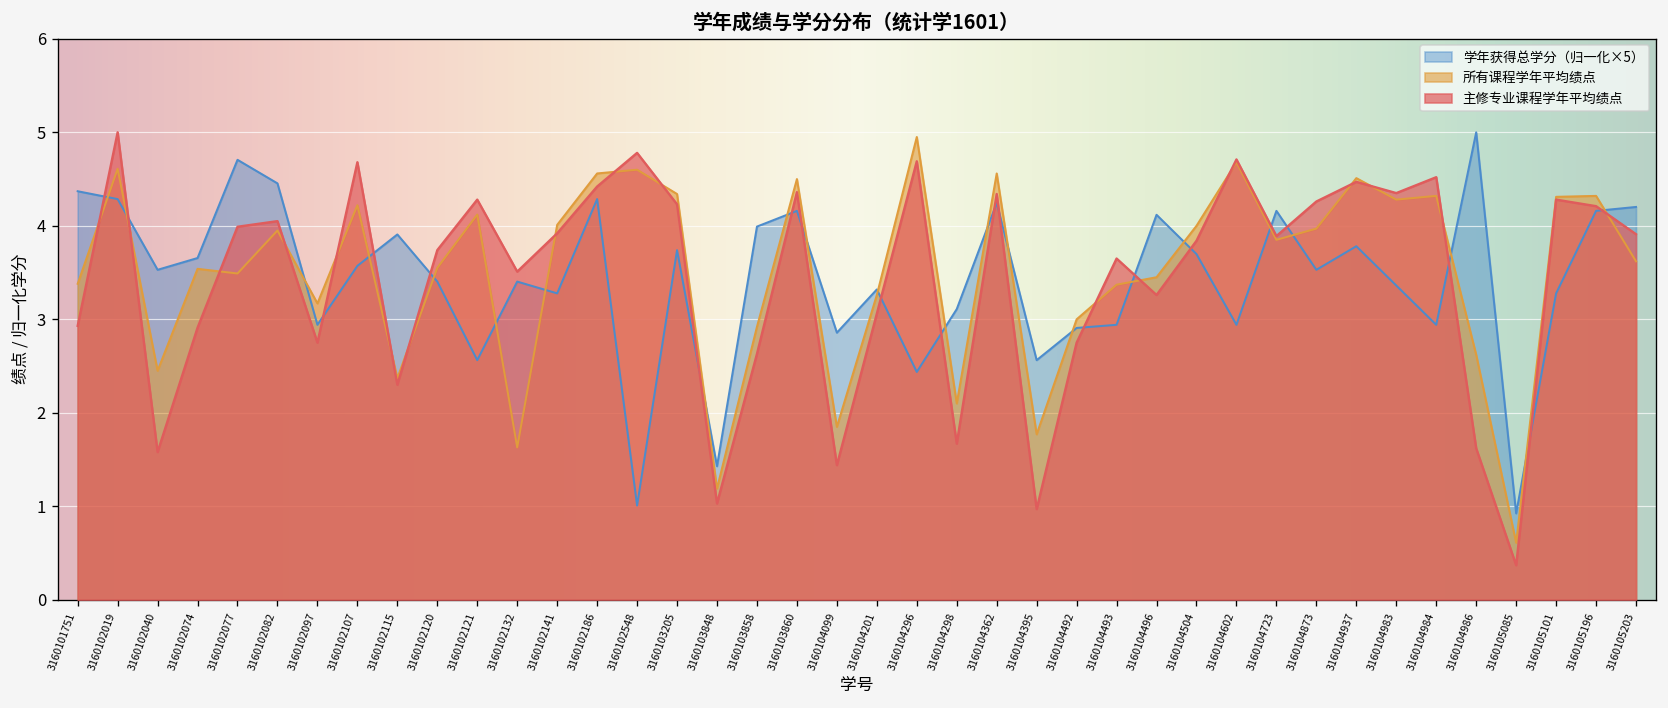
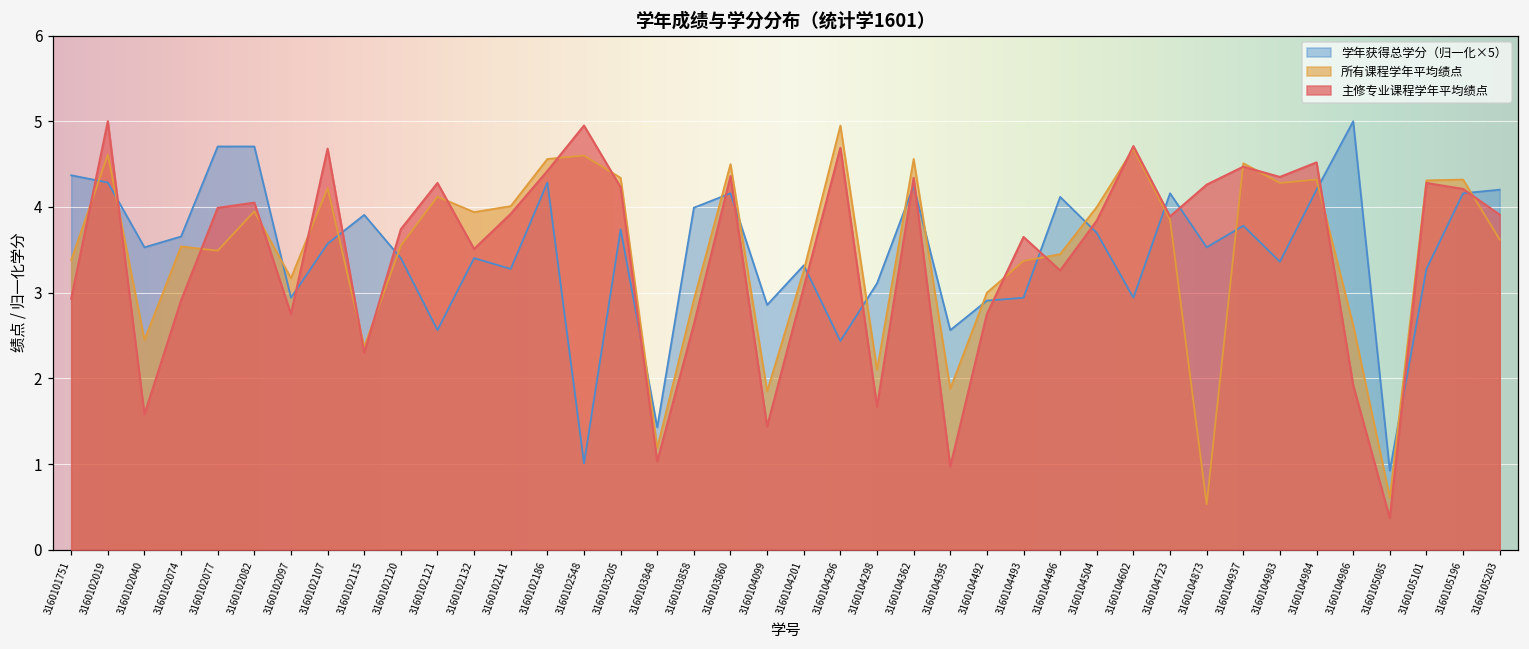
学年获得总学分（归一化×5）, 3160102082: 4.5 -> 4.7
所有课程学年平均绩点, 3160102132: 1.6 -> 3.9
主修专业课程学年平均绩点, 3160102548: 4.8 -> 5.0
所有课程学年平均绩点, 3160104395: 1.8 -> 1.9
所有课程学年平均绩点, 3160104873: 4.0 -> 0.5
学年获得总学分（归一化×5）, 3160104984: 2.9 -> 4.2
主修专业课程学年平均绩点, 3160104986: 1.6 -> 1.9
